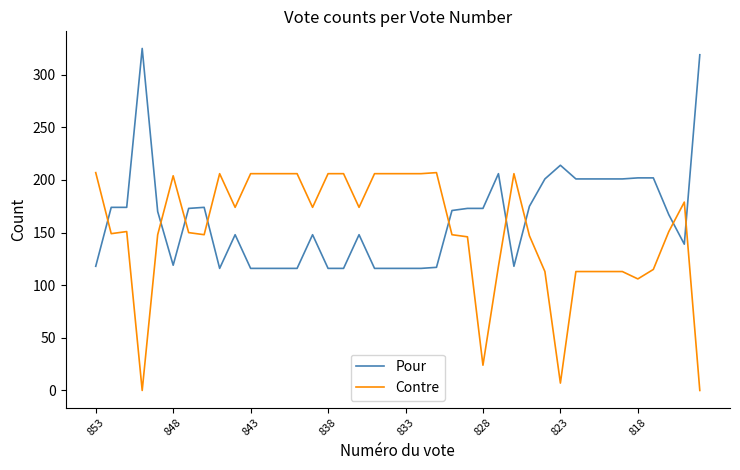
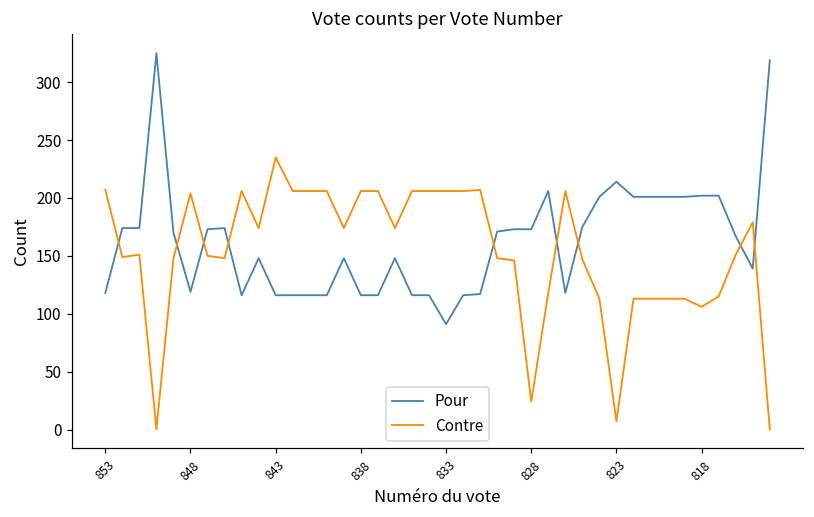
Contre, 843: 206 -> 235
Pour, 833: 116 -> 91
